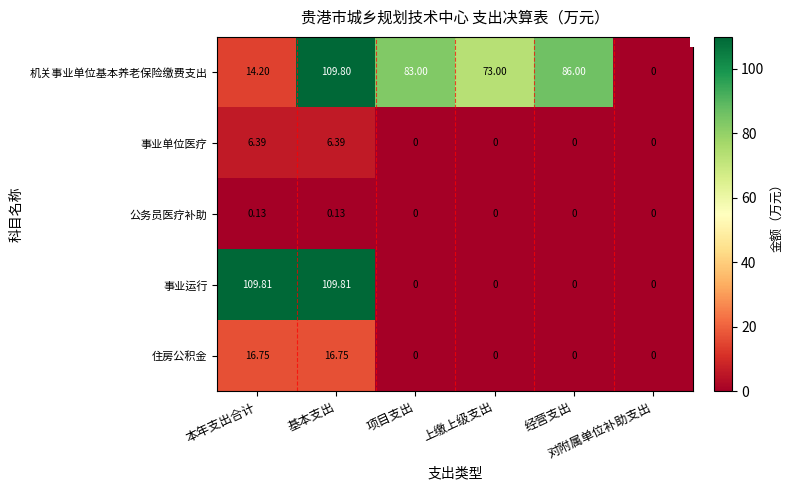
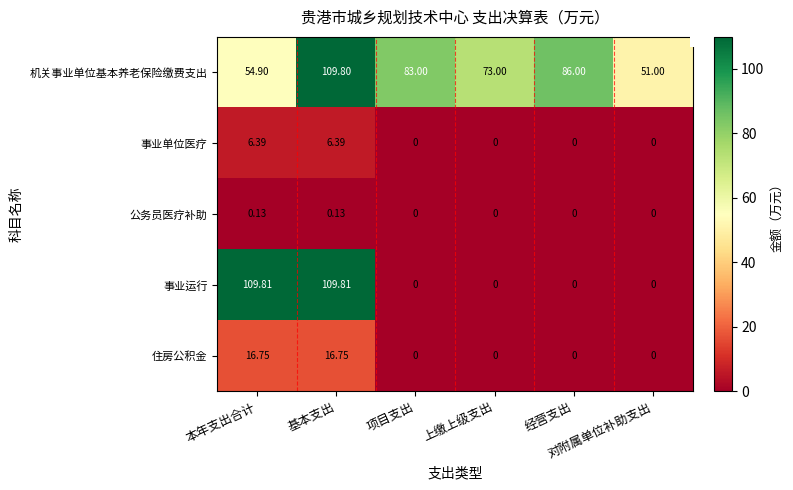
机关事业单位基本养老保险缴费支出, 本年支出合计: 14.20 -> 54.90
机关事业单位基本养老保险缴费支出, 对附属单位补助支出: 0 -> 51.00
